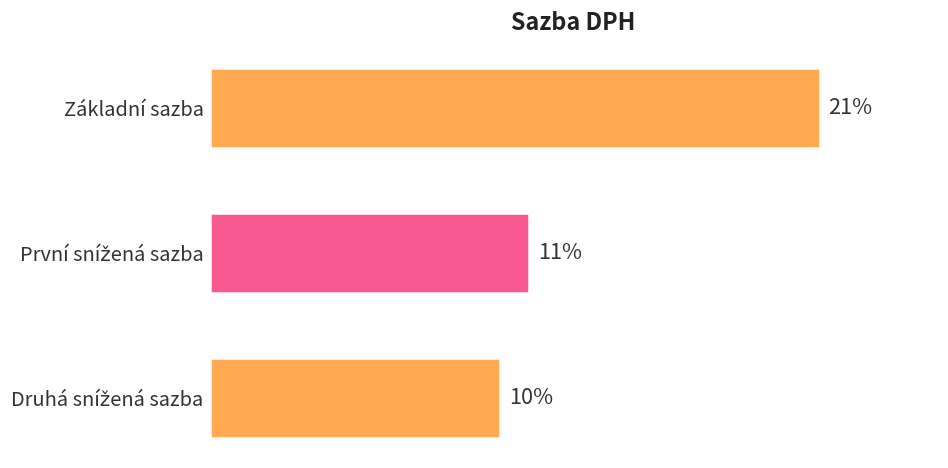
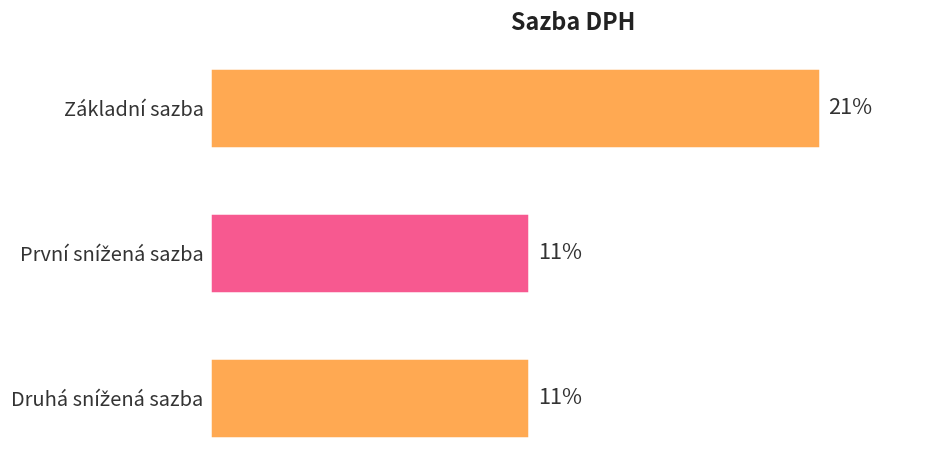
Druhá snížená sazba: 10% -> 11%
